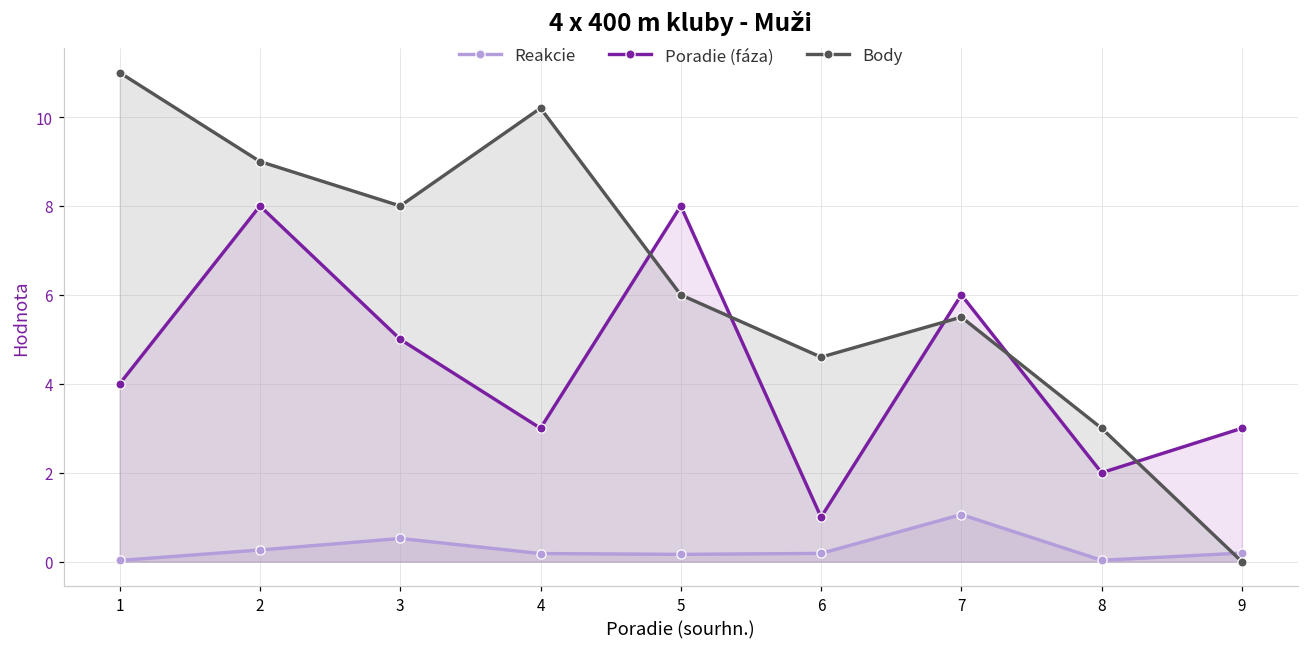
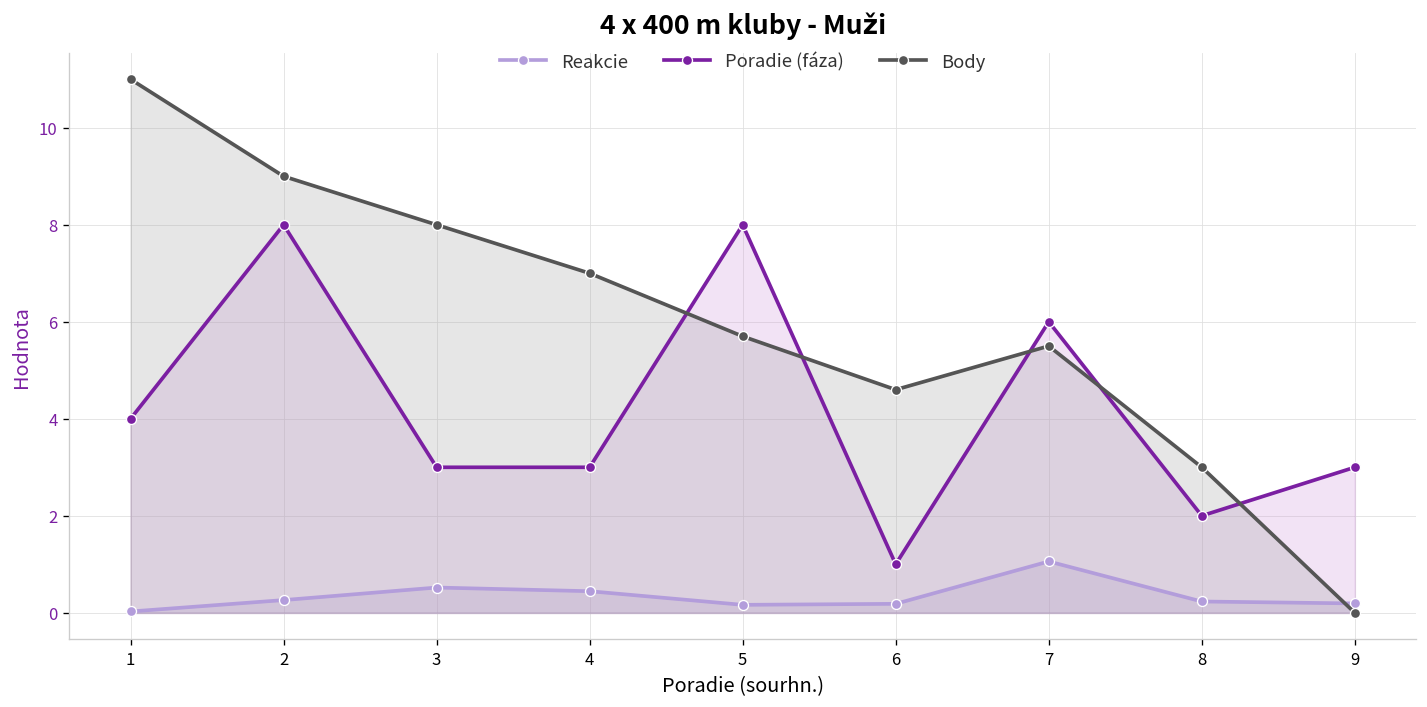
Poradie (fáza), 3: 5 -> 3
Reakcie, 4: 0.2 -> 0.4
Body, 4: 10.2 -> 7.0
Body, 5: 6.0 -> 5.7
Reakcie, 8: 0.0 -> 0.2
